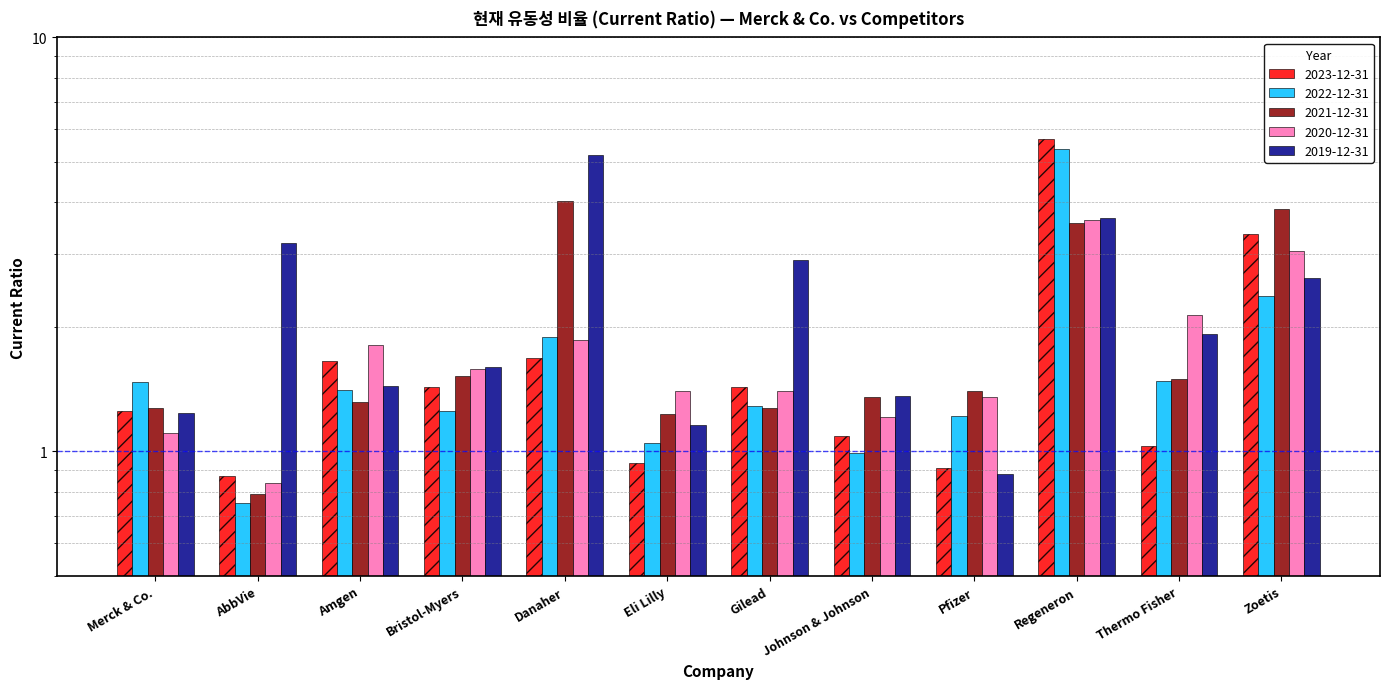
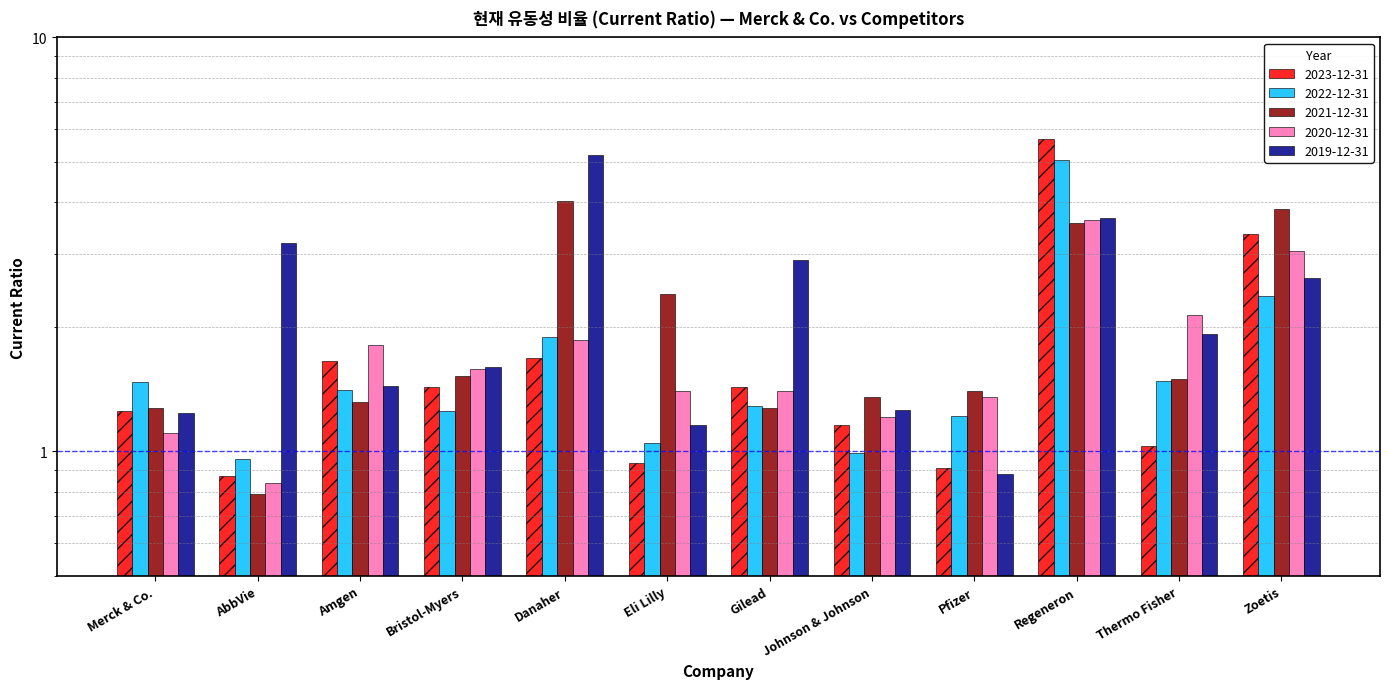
2022-12-31, AbbVie: 0.75 -> 0.96
2021-12-31, Eli Lilly: 1.23 -> 2.4
2023-12-31, Johnson & Johnson: 1.09 -> 1.16
2019-12-31, Johnson & Johnson: 1.36 -> 1.26
2022-12-31, Regeneron: 5.4 -> 5.1
